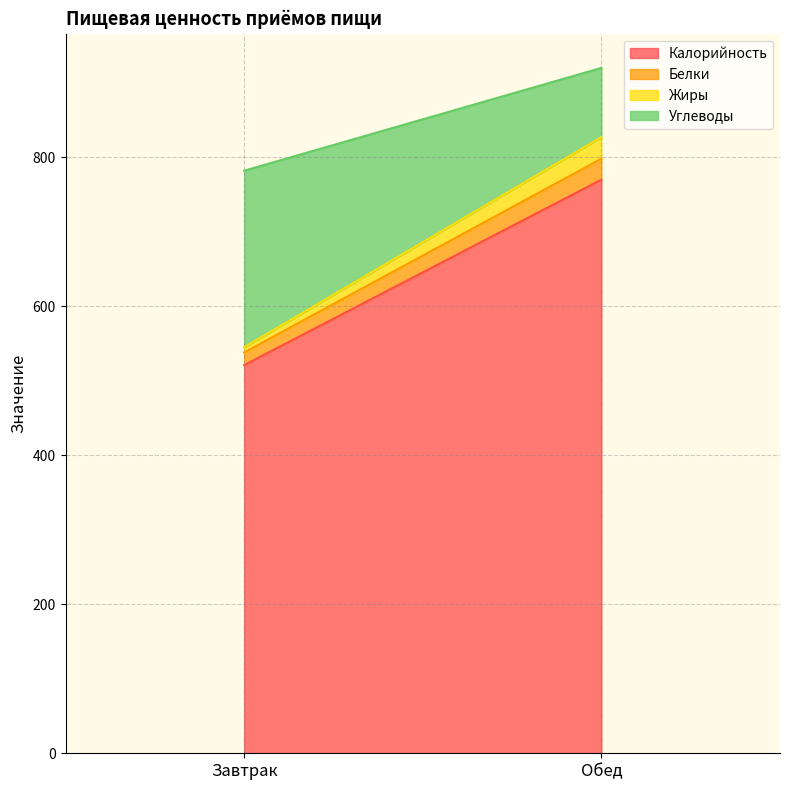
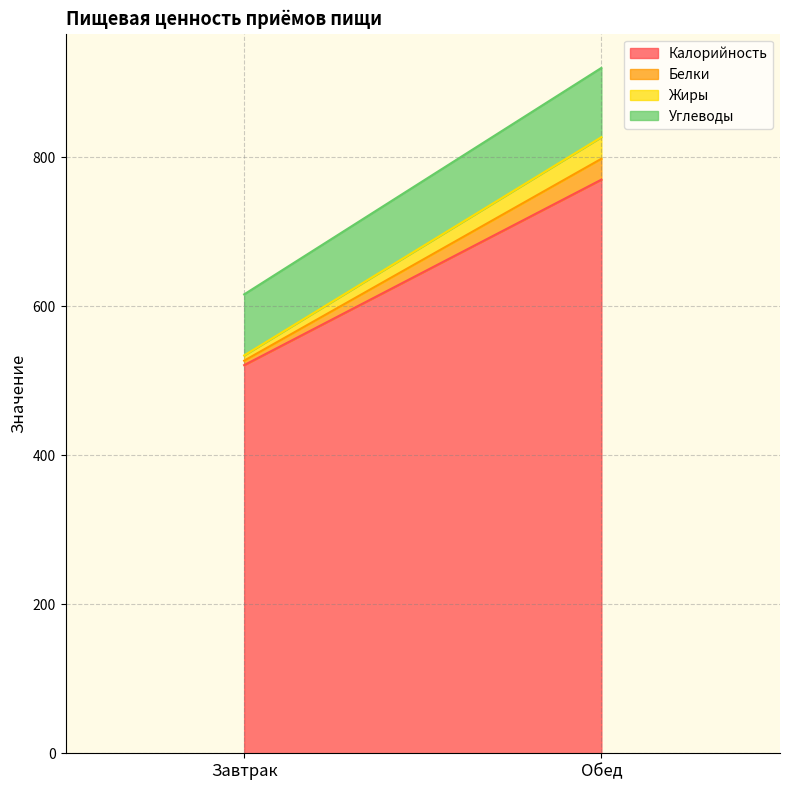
Белки, Завтрак: 20 -> 10
Углеводы, Завтрак: 240 -> 80
